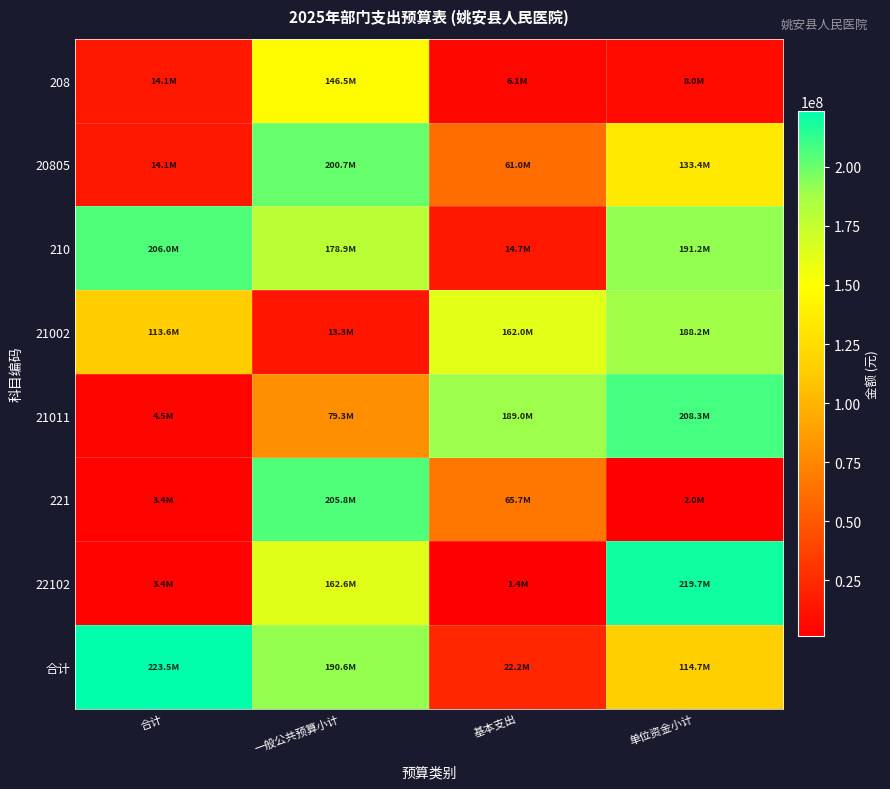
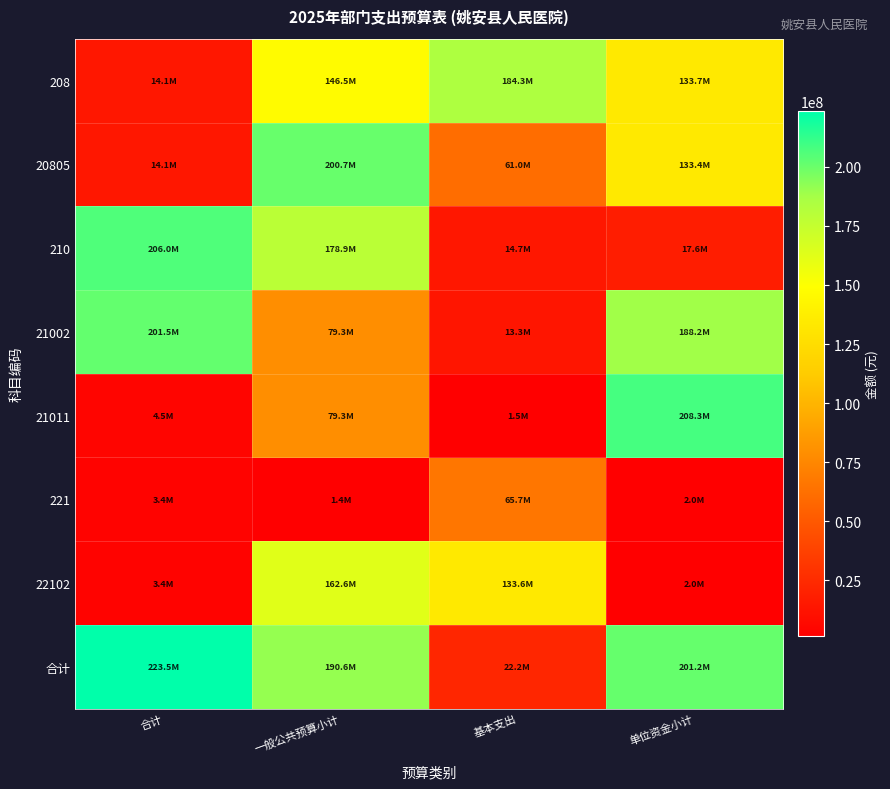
208, 基本支出: 6.1M -> 184.3M
208, 单位资金小计: 8.0M -> 133.7M
210, 单位资金小计: 191.2M -> 17.6M
21002, 合计: 113.6M -> 201.5M
21002, 一般公共预算小计: 13.3M -> 79.3M
21002, 基本支出: 162.0M -> 13.3M
21011, 基本支出: 189.0M -> 1.5M
221, 一般公共预算小计: 205.8M -> 1.4M
22102, 基本支出: 1.4M -> 133.6M
22102, 单位资金小计: 219.7M -> 2.0M
合计, 单位资金小计: 114.7M -> 201.2M
